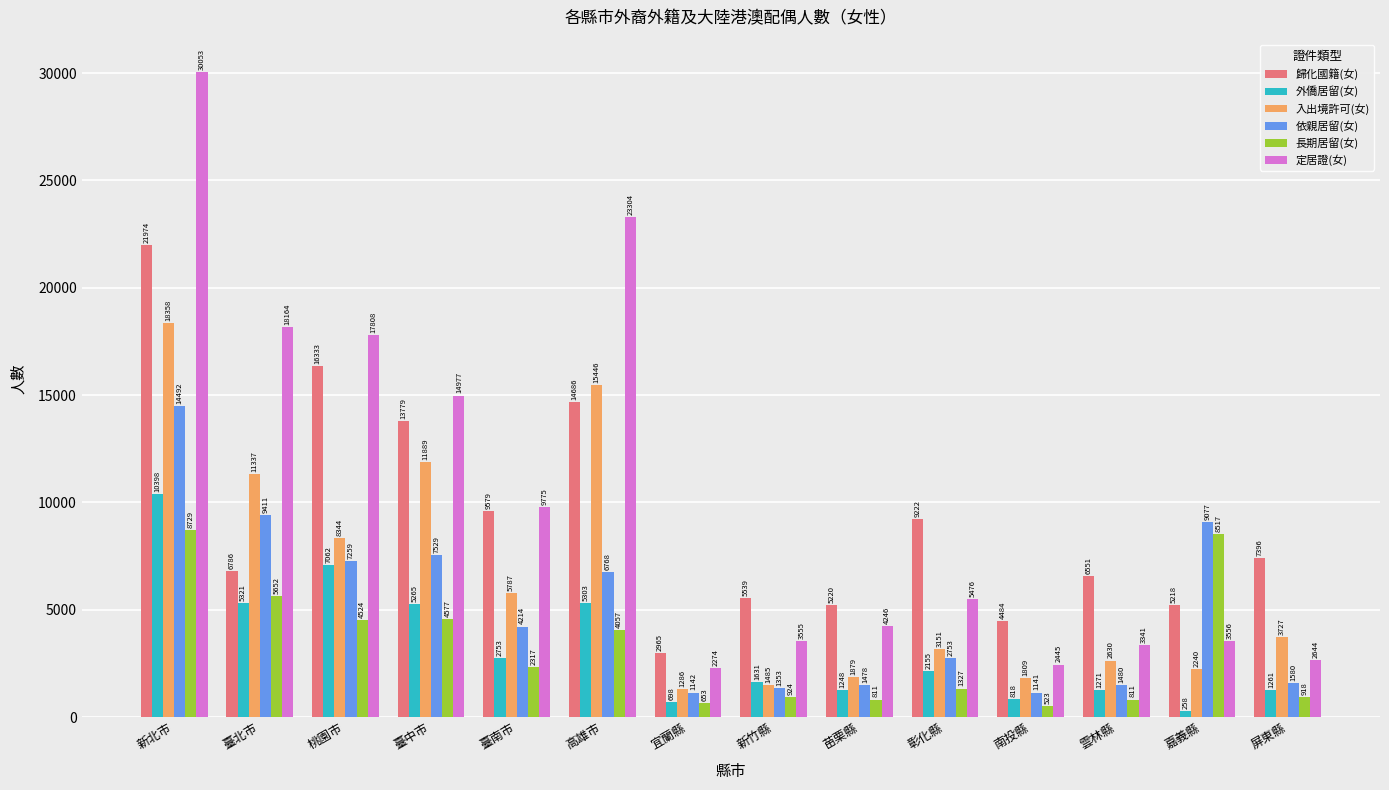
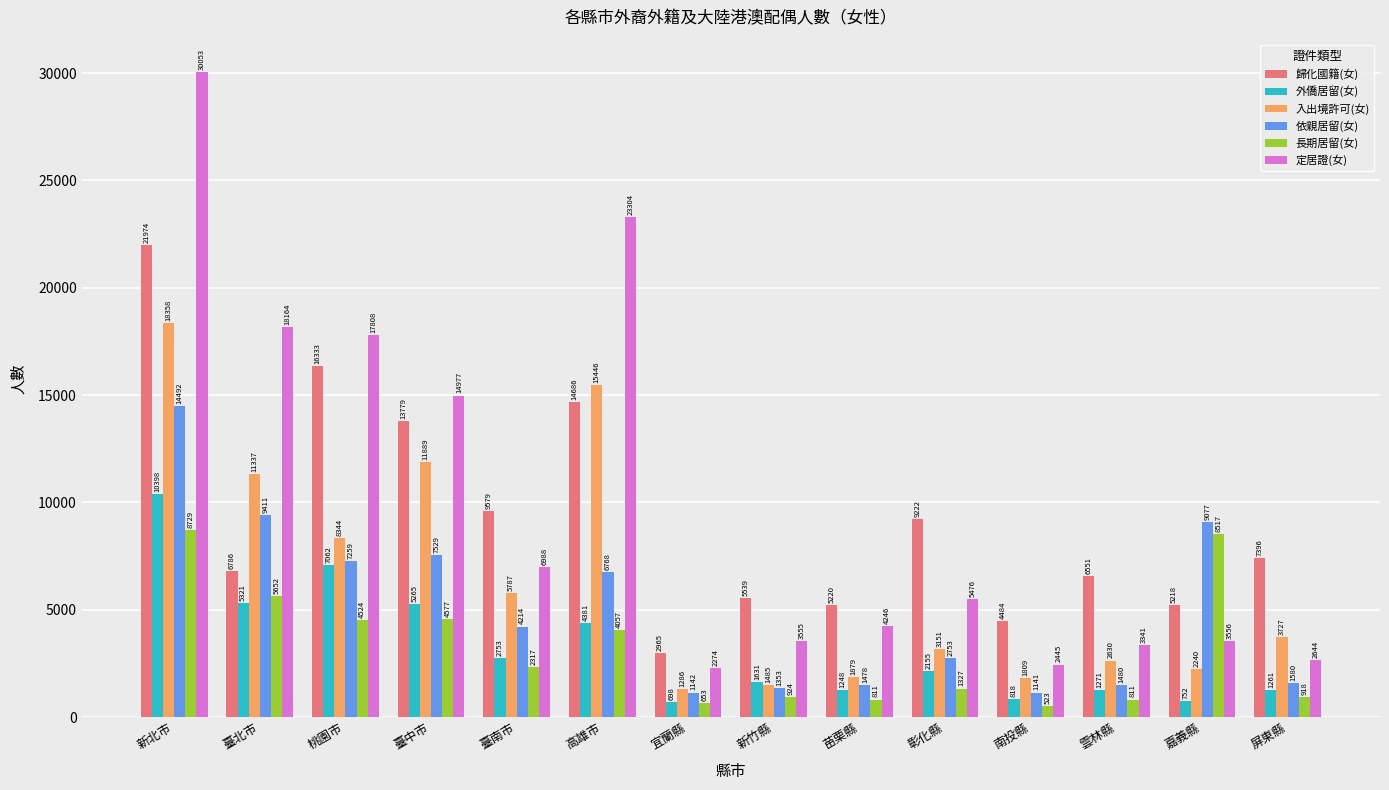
定居證(女), 臺南市: 9775 -> 6988
外僑居留(女), 高雄市: 5303 -> 4381
外僑居留(女), 嘉義縣: 258 -> 752
